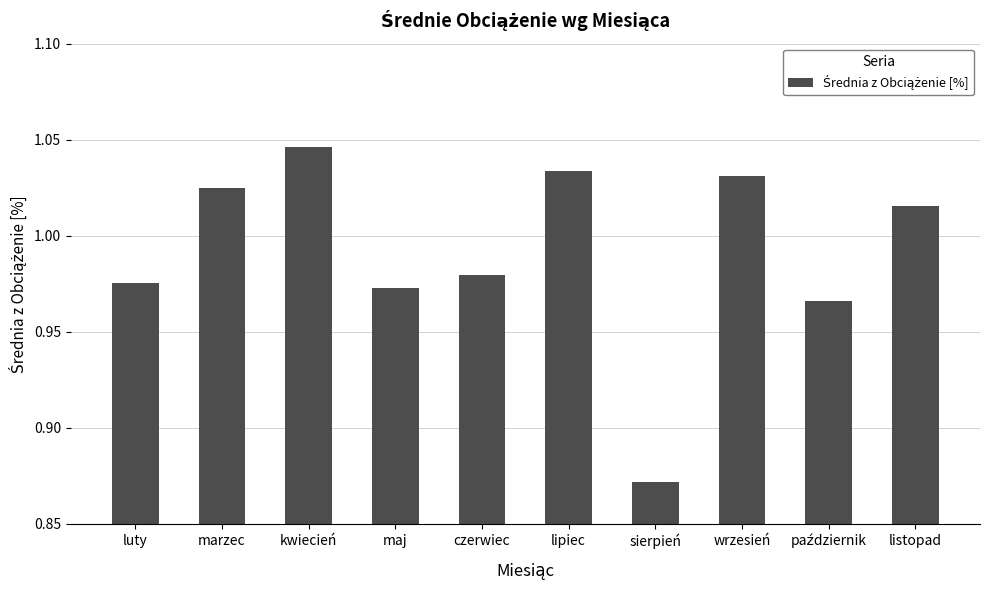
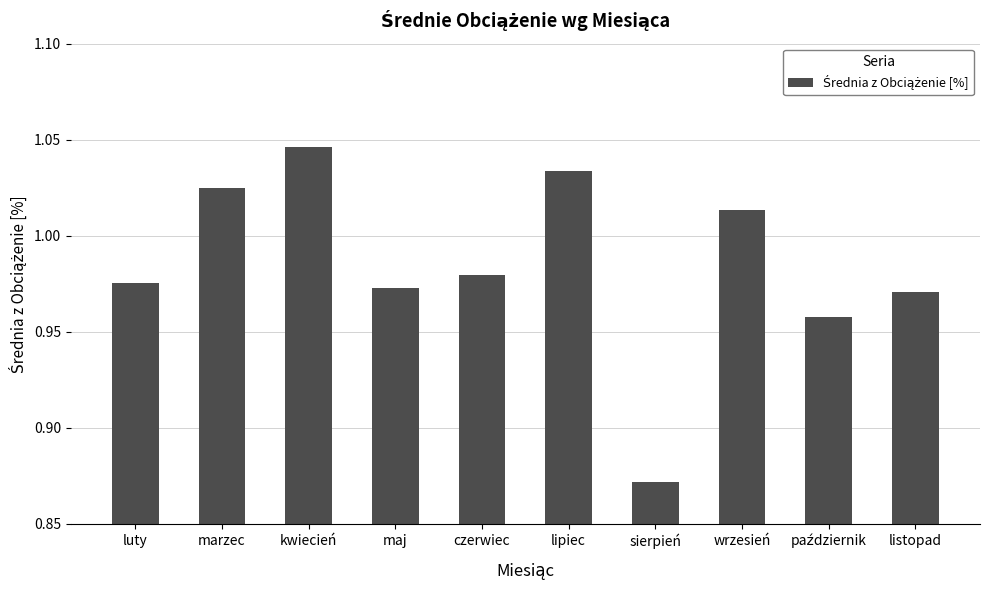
wrzesień: 1.031 -> 1.013
październik: 0.966 -> 0.958
listopad: 1.015 -> 0.971
